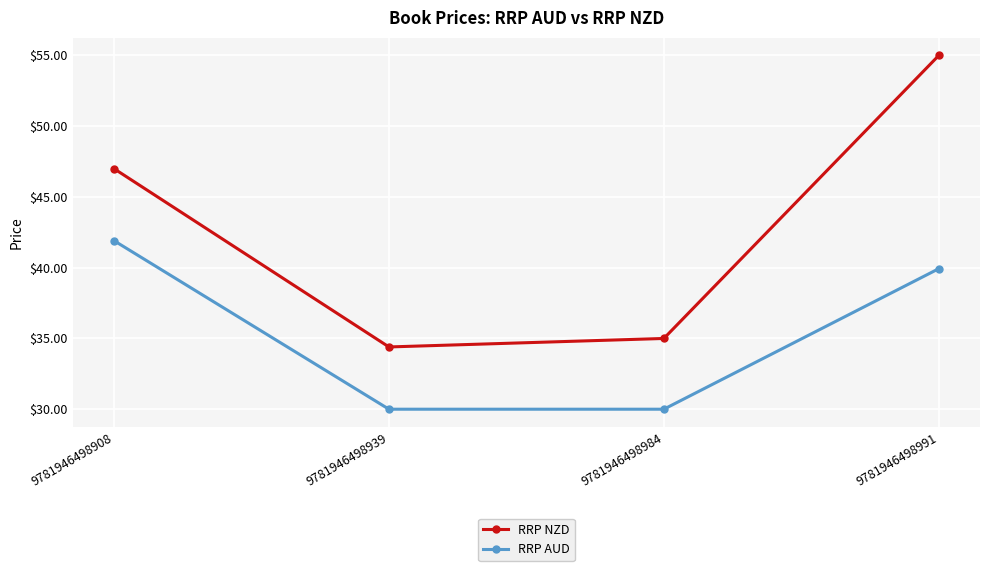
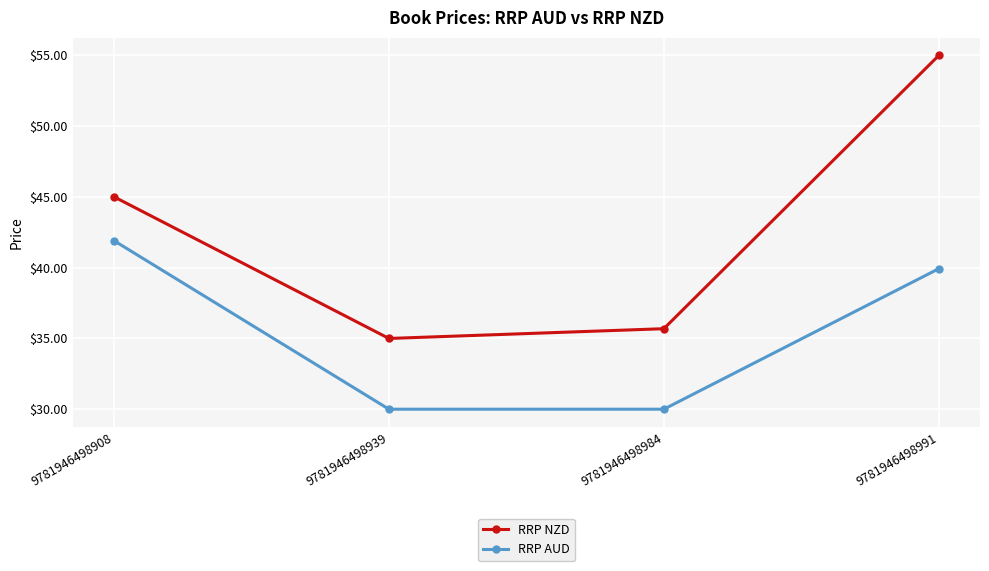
RRP NZD, 9781946498908: $47.0 -> $45.0
RRP NZD, 9781946498939: $34.4 -> $35.0
RRP NZD, 9781946498984: $35.0 -> $35.7
